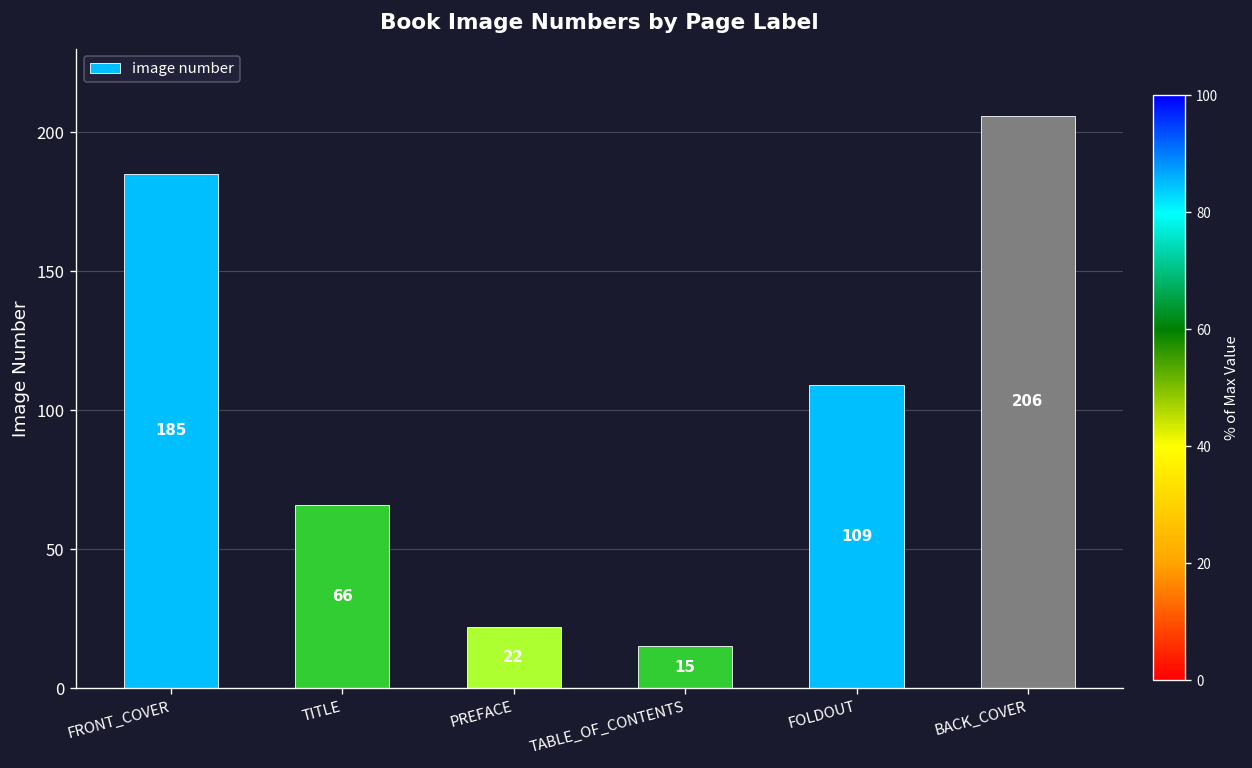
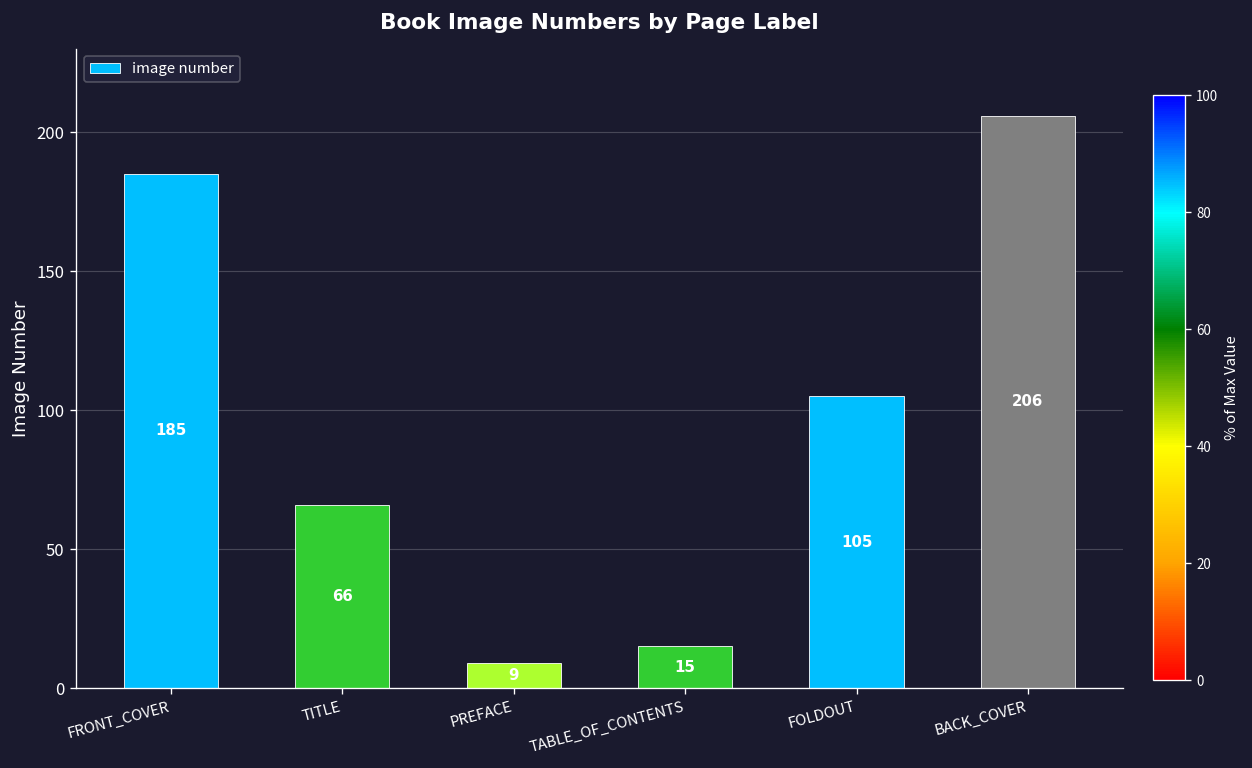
PREFACE: 22 -> 9
FOLDOUT: 109 -> 105
